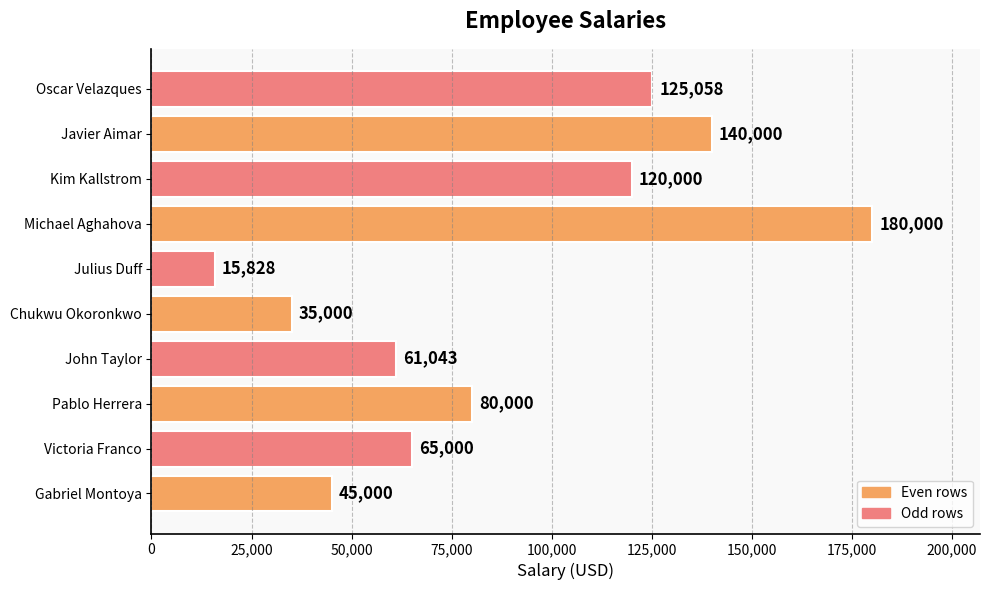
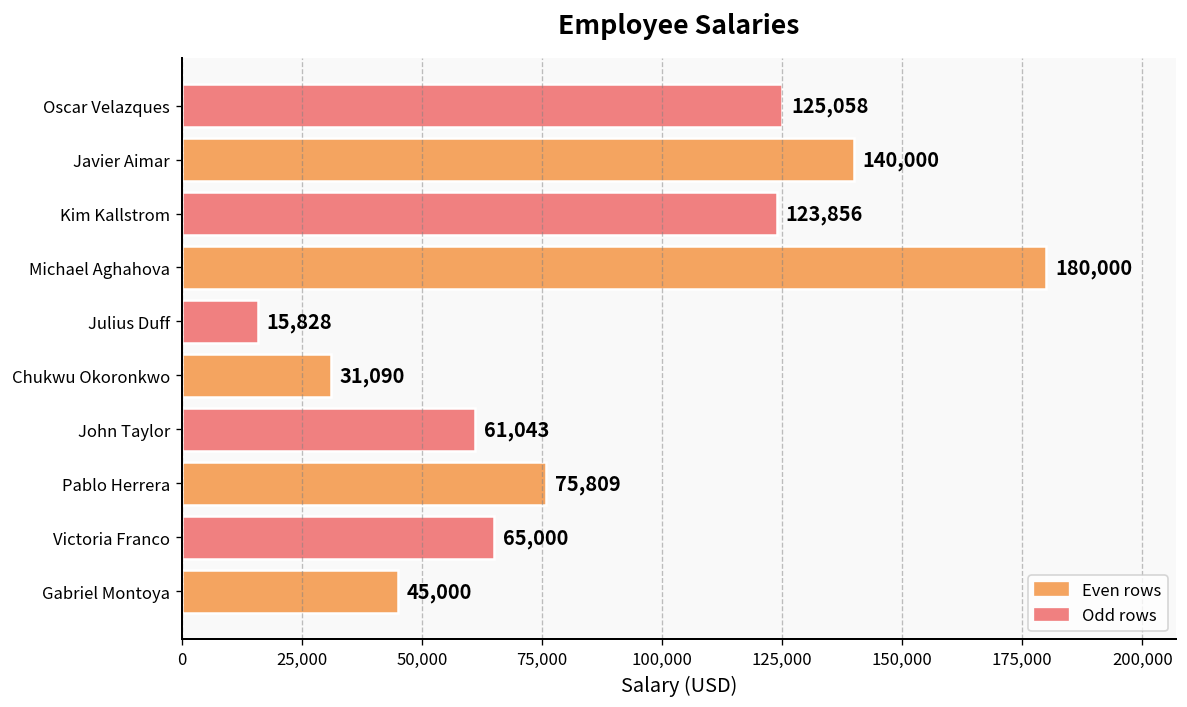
Kim Kallstrom: 120,000 -> 123,856
Chukwu Okoronkwo: 35,000 -> 31,090
Pablo Herrera: 80,000 -> 75,809
